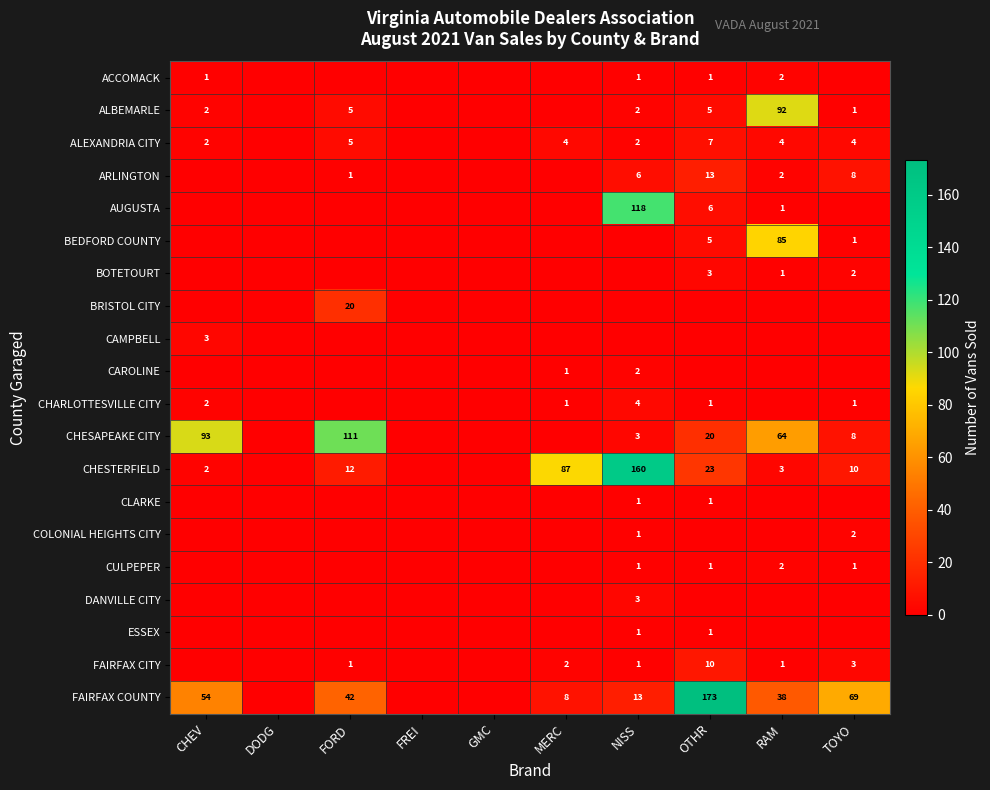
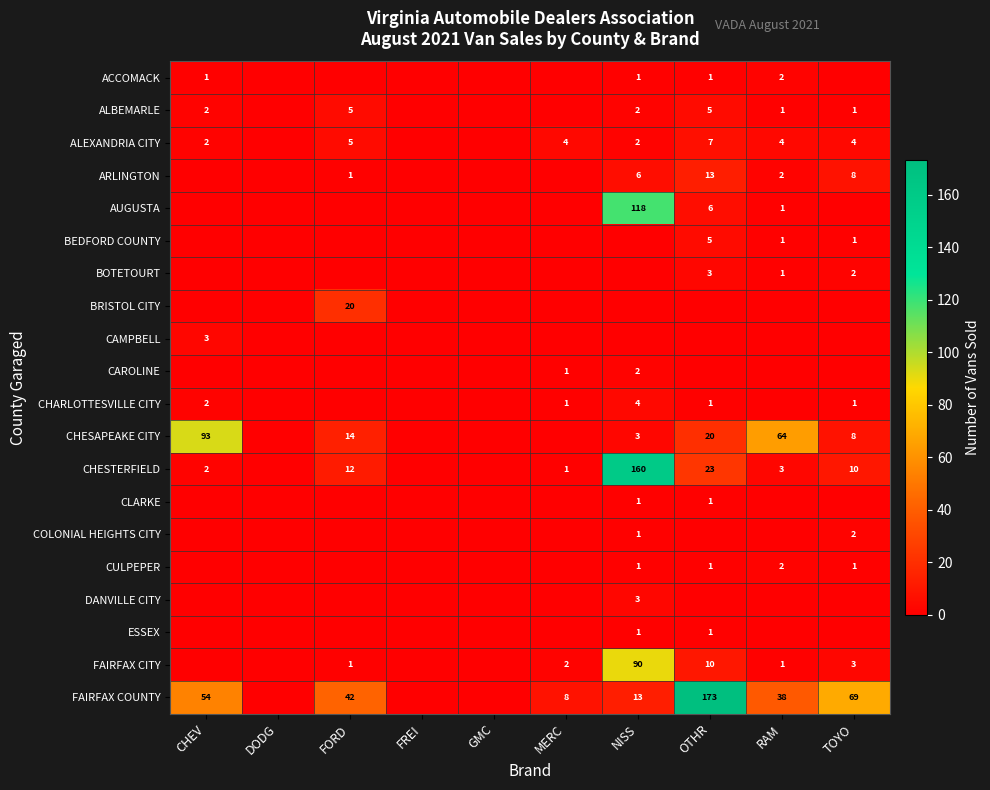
ALBEMARLE, RAM: 92 -> 1
BEDFORD COUNTY, RAM: 85 -> 1
CHESAPEAKE CITY, FORD: 111 -> 14
CHESTERFIELD, MERC: 87 -> 1
FAIRFAX CITY, NISS: 1 -> 90
